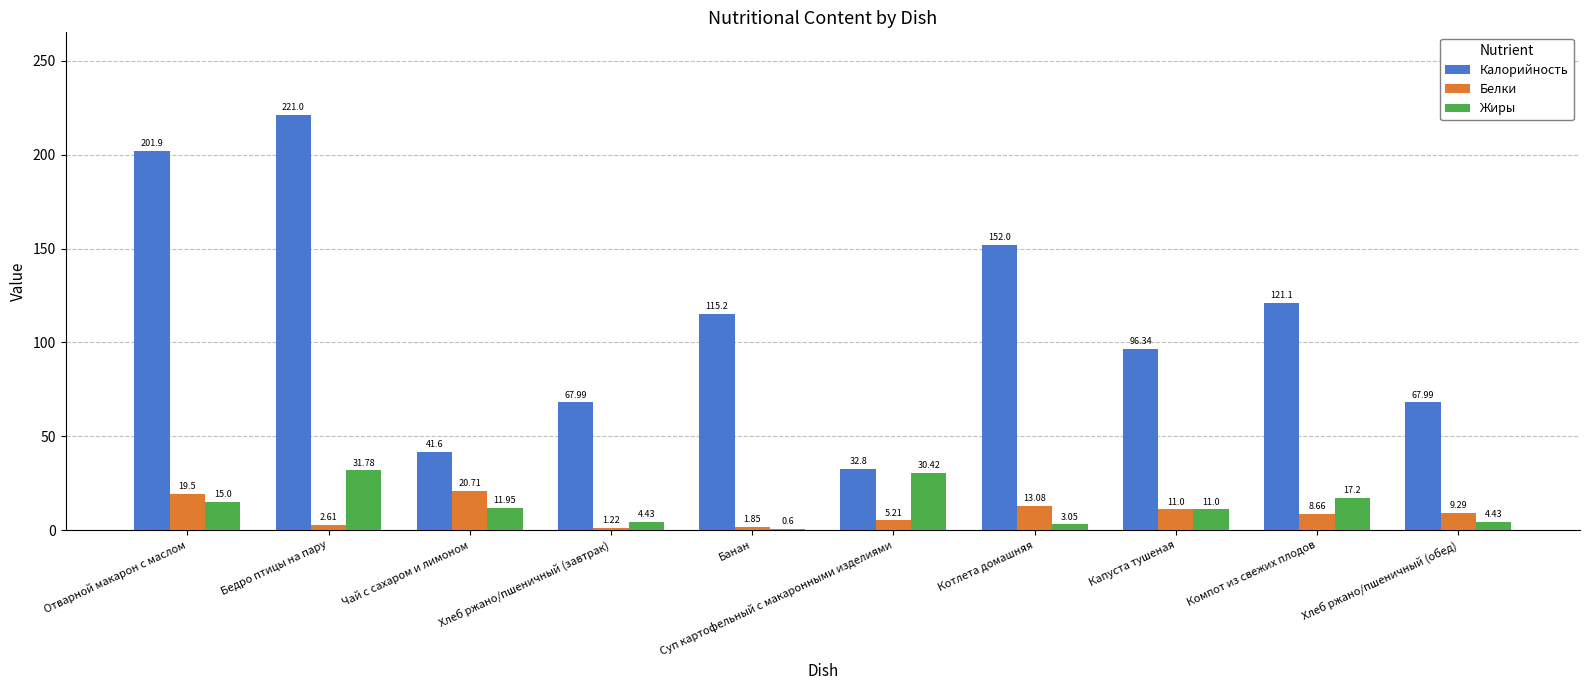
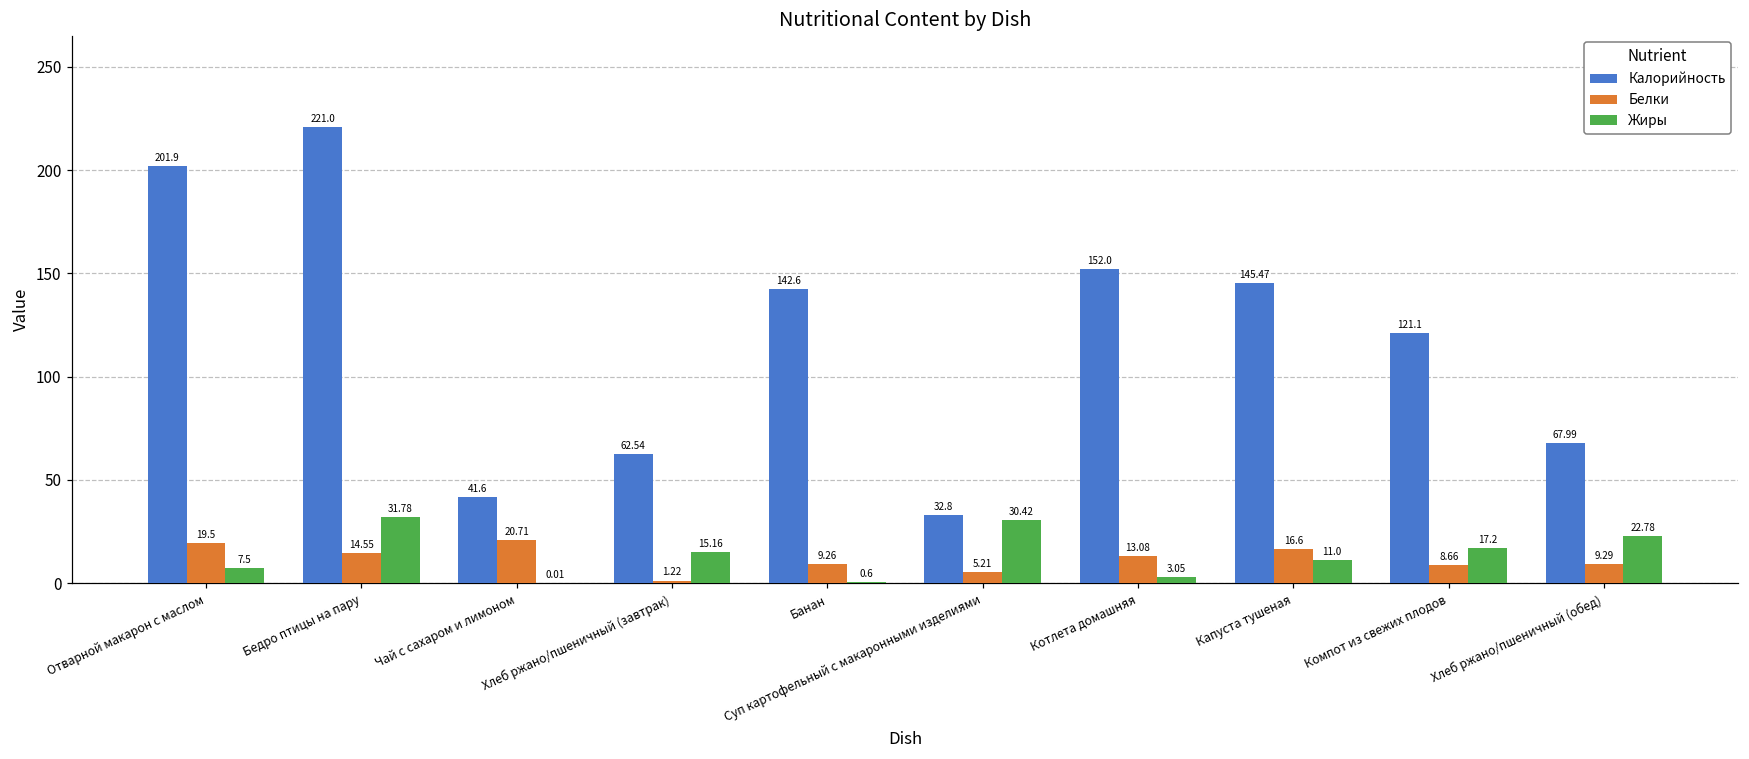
Жиры, Отварной макарон с маслом: 15.0 -> 7.5
Белки, Бедро птицы на пару: 2.61 -> 14.55
Жиры, Чай с сахаром и лимоном: 11.95 -> 0.01
Калорийность, Хлеб ржано/пшеничный (завтрак): 67.99 -> 62.54
Жиры, Хлеб ржано/пшеничный (завтрак): 4.43 -> 15.16
Калорийность, Банан: 115.2 -> 142.6
Белки, Банан: 1.85 -> 9.26
Калорийность, Капуста тушеная: 96.34 -> 145.47
Белки, Капуста тушеная: 11.0 -> 16.6
Жиры, Хлеб ржано/пшеничный (обед): 4.43 -> 22.78
